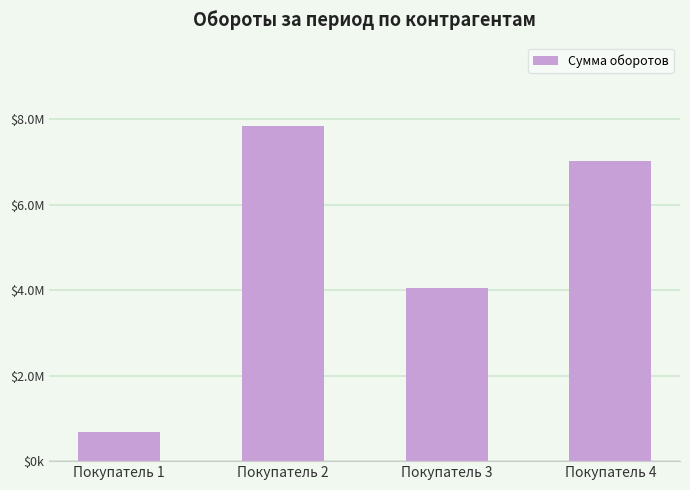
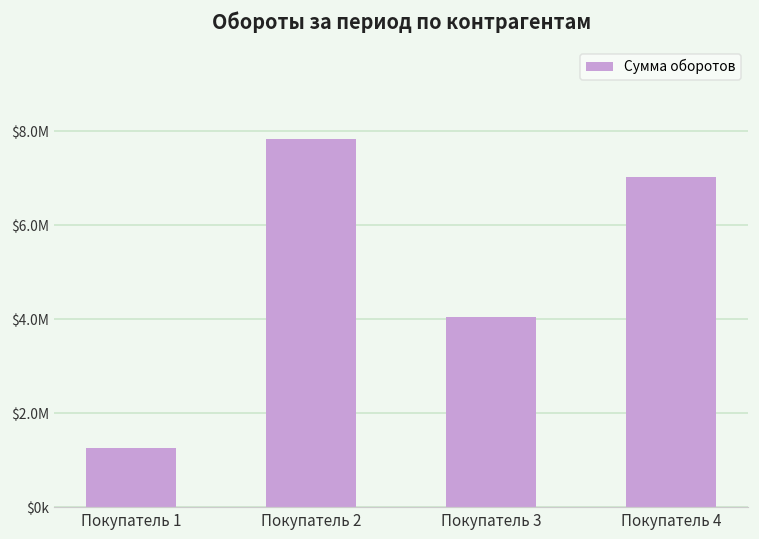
Покупатель 1: $700000 -> $1300000
